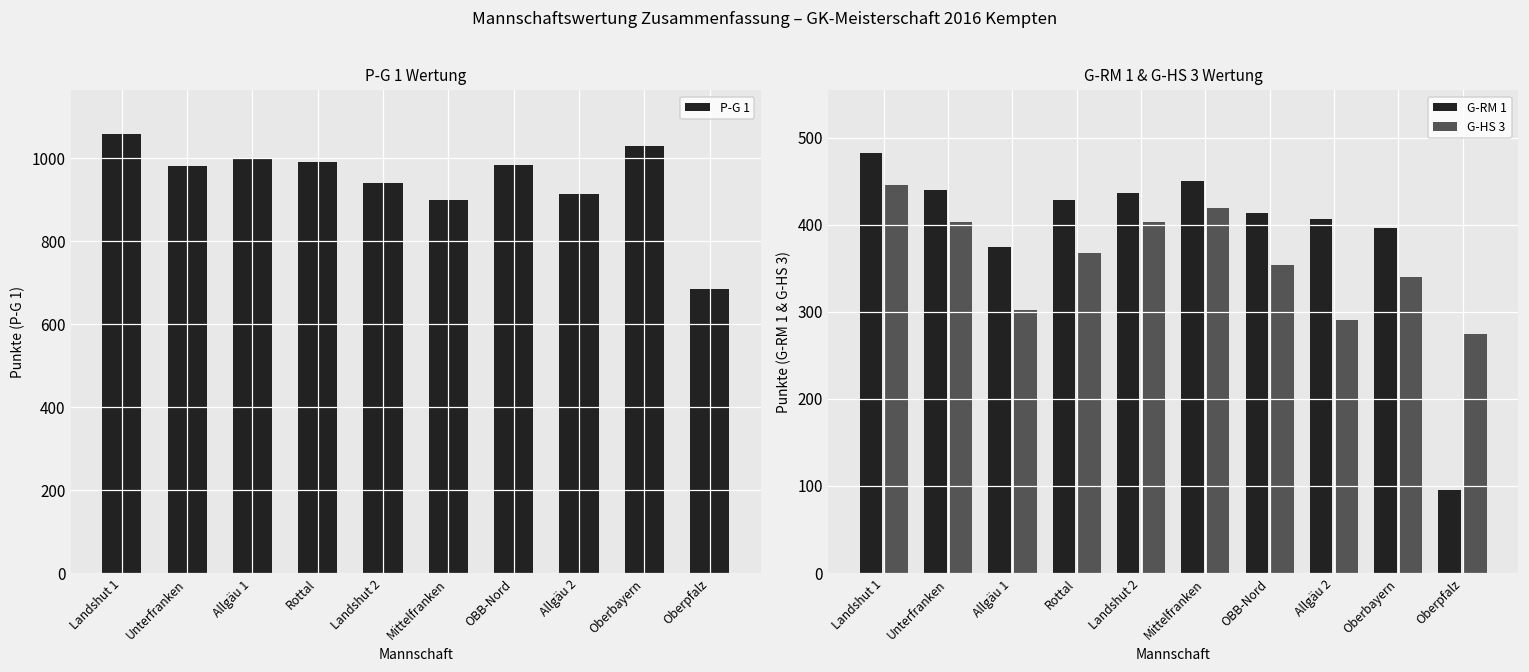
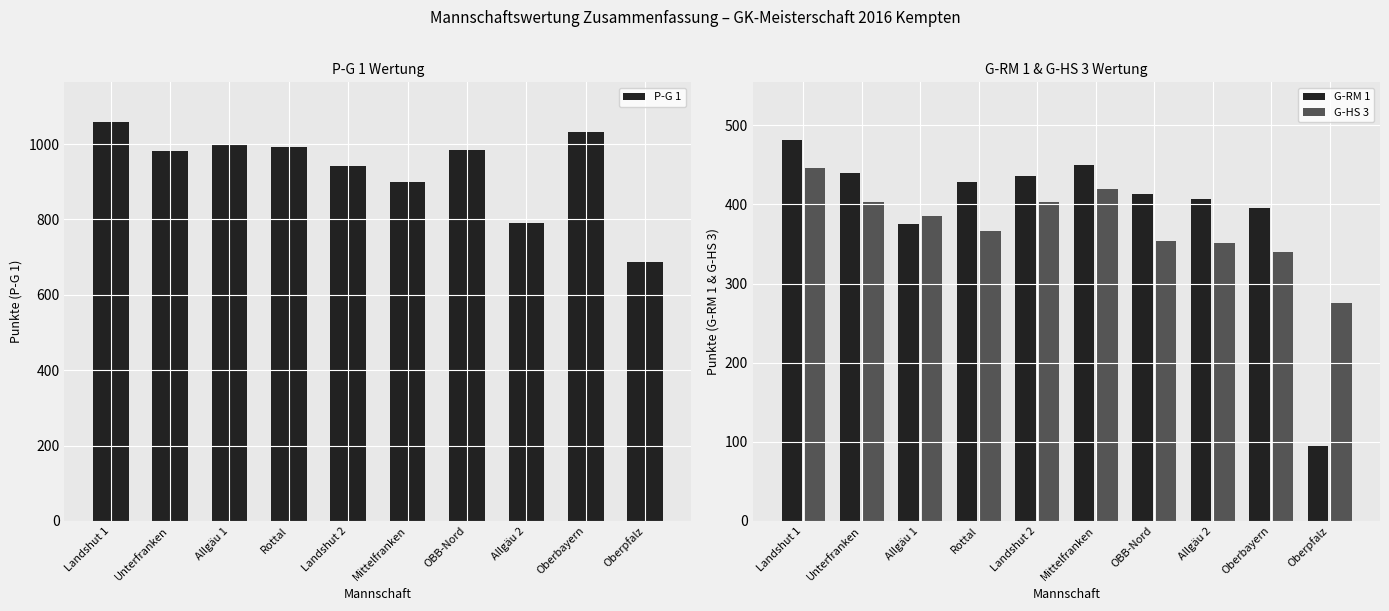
P-G 1 Wertung, Allgäu 2: 910 -> 790
G-RM 1 & G-HS 3 Wertung, G-HS 3, Allgäu 1: 300 -> 390
G-RM 1 & G-HS 3 Wertung, G-HS 3, Allgäu 2: 290 -> 350
